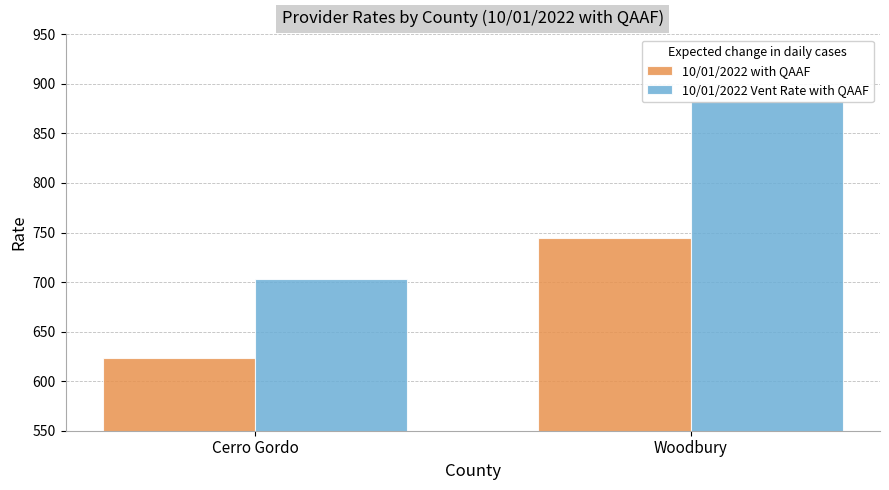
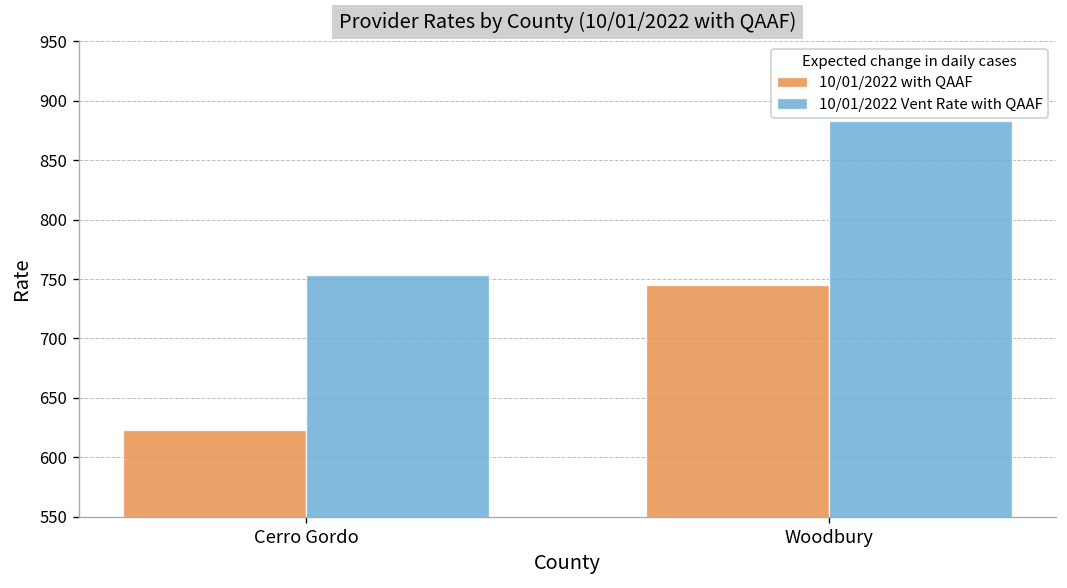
10/01/2022 Vent Rate with QAAF, Cerro Gordo: 700 -> 750
